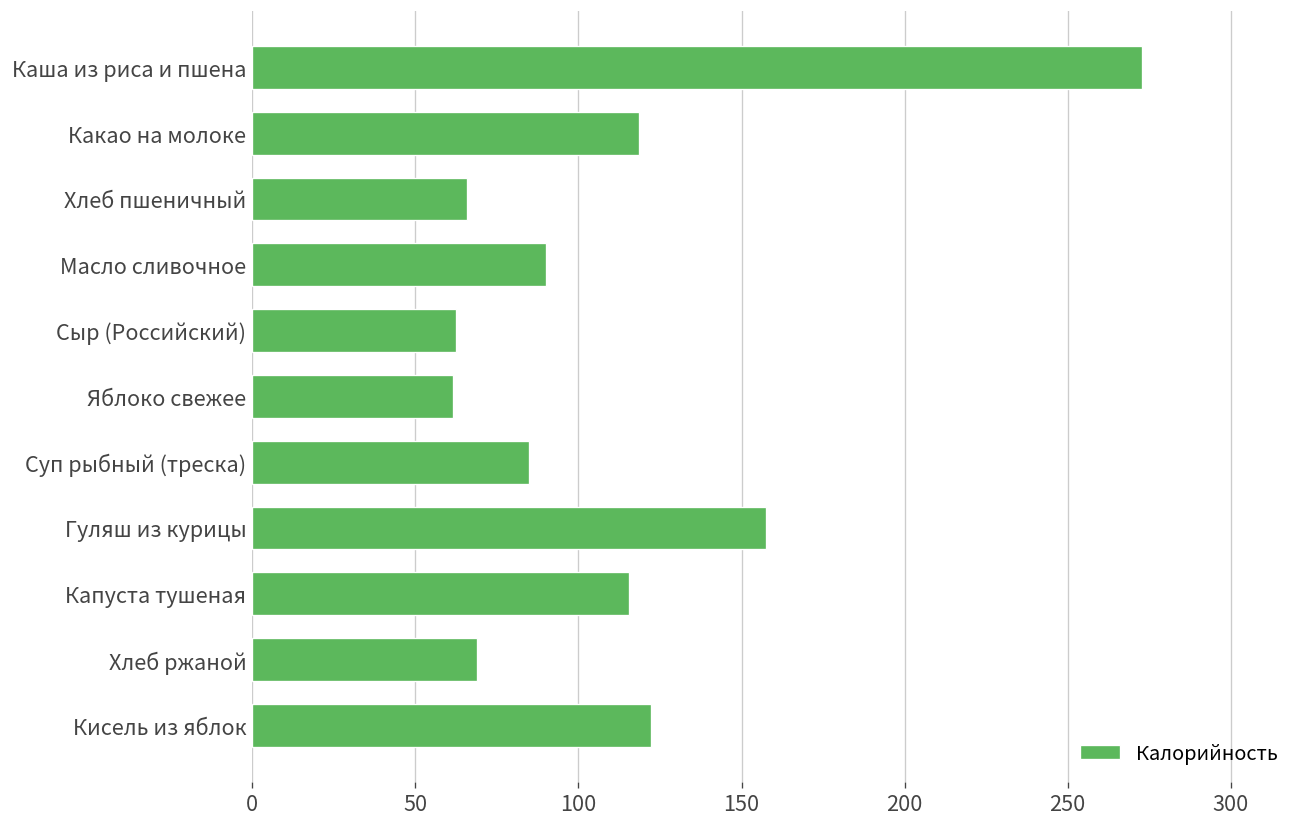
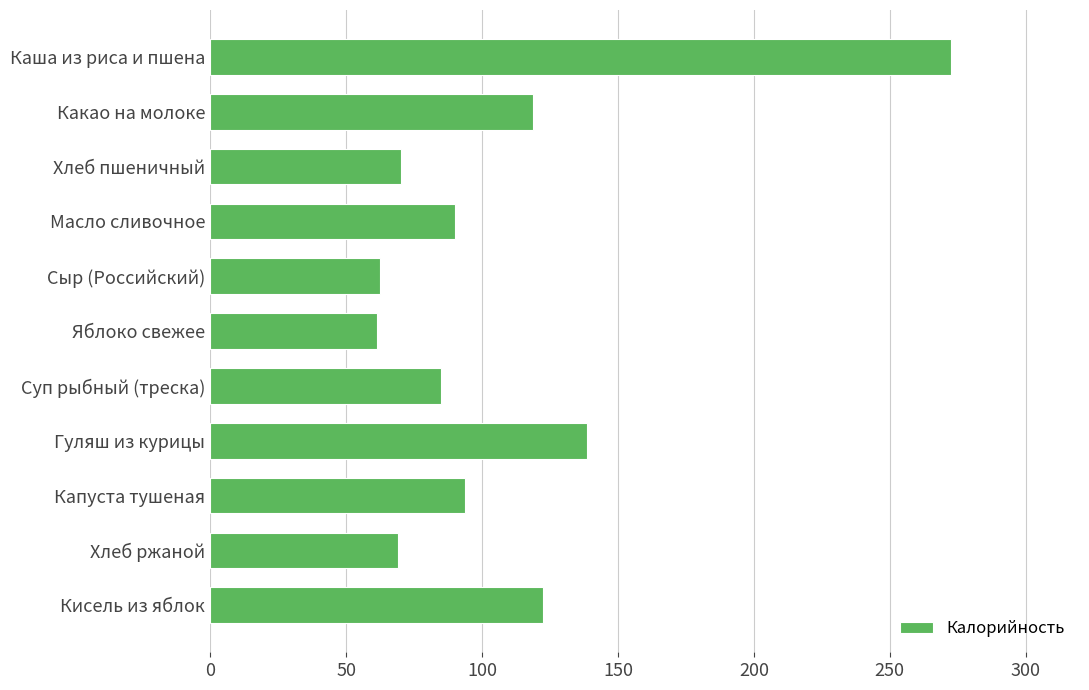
Хлеб пшеничный: 66 -> 70
Гуляш из курицы: 157 -> 139
Капуста тушеная: 116 -> 94
